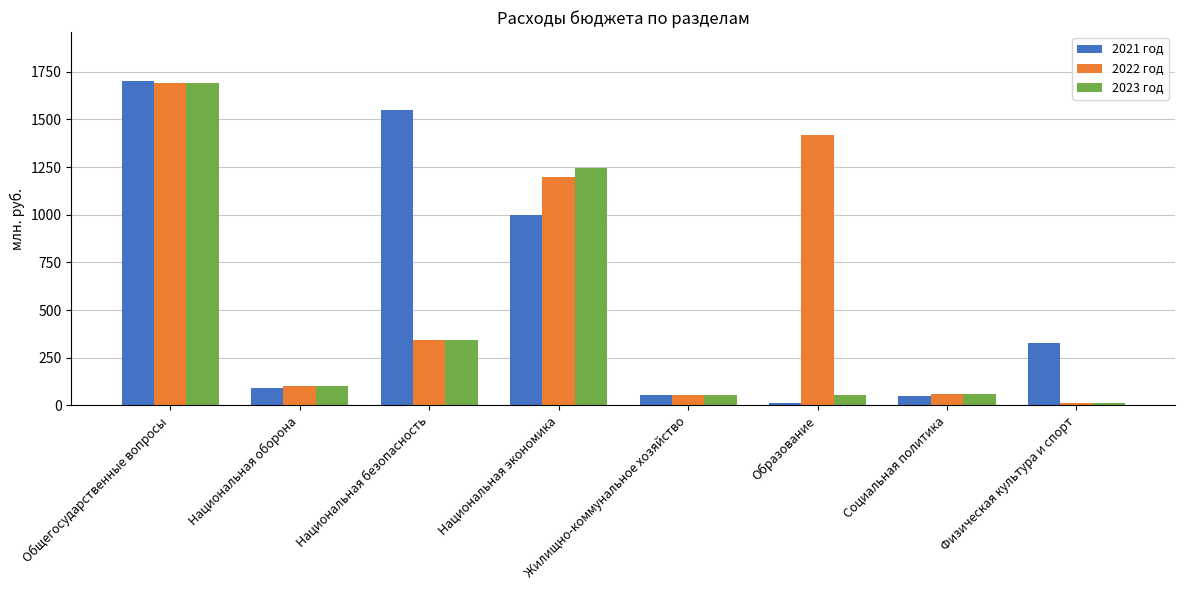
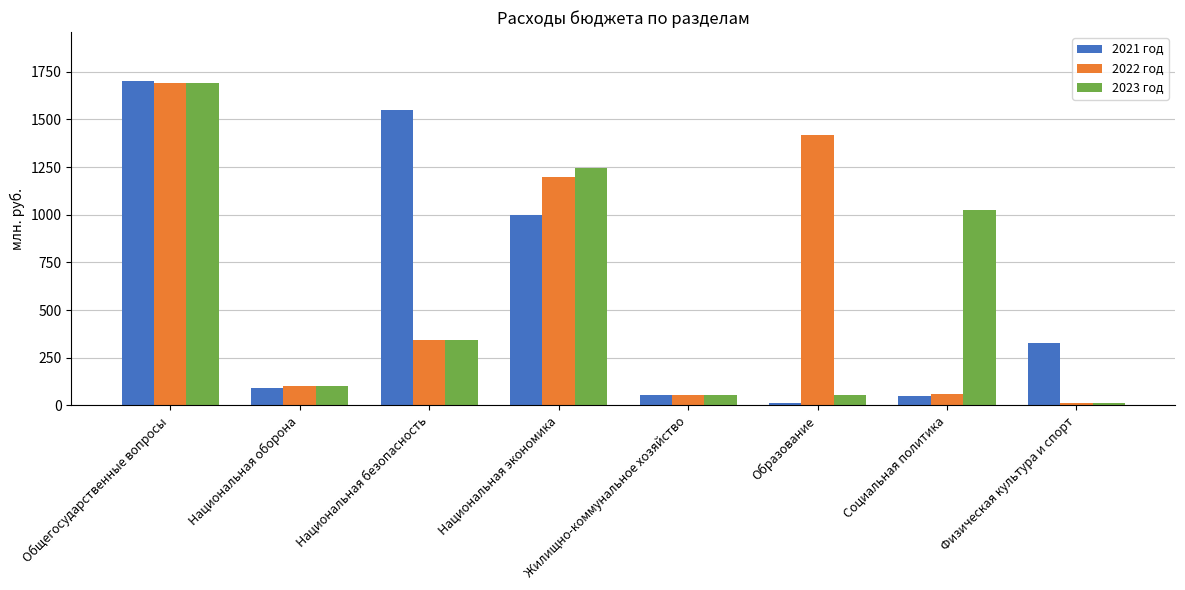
2023 год, Социальная политика: 60 -> 1030
